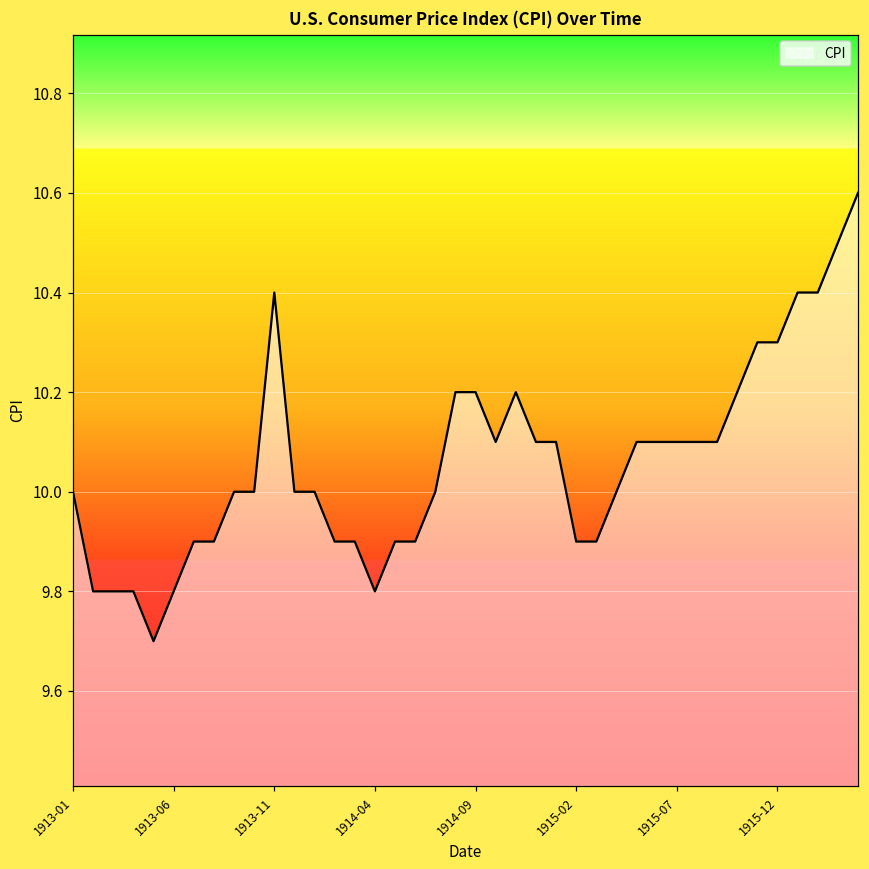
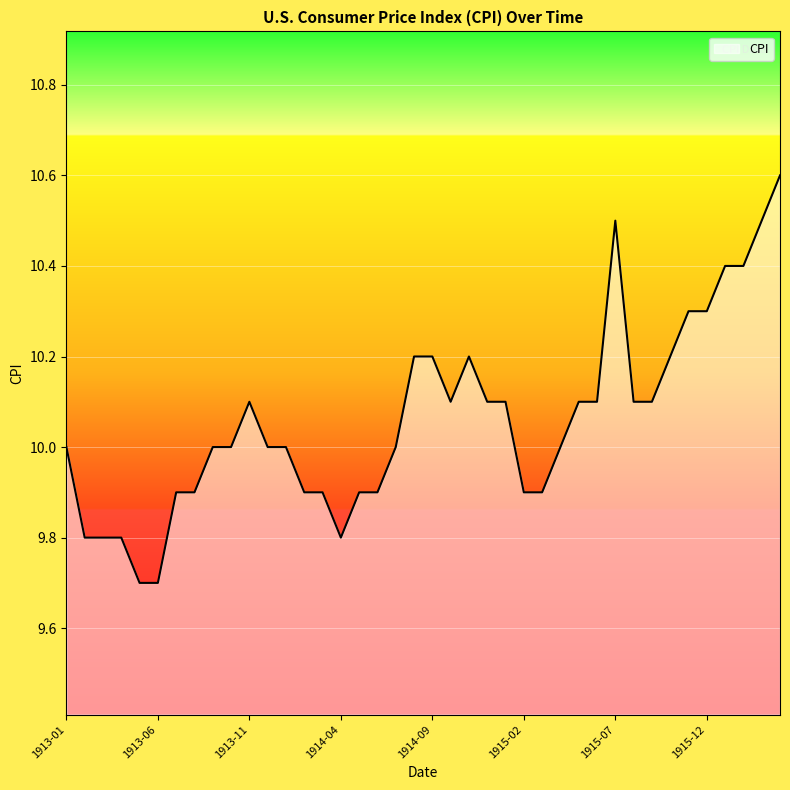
1913-06: 9.8 -> 9.7
1913-11: 10.4 -> 10.1
1915-07: 10.1 -> 10.5
